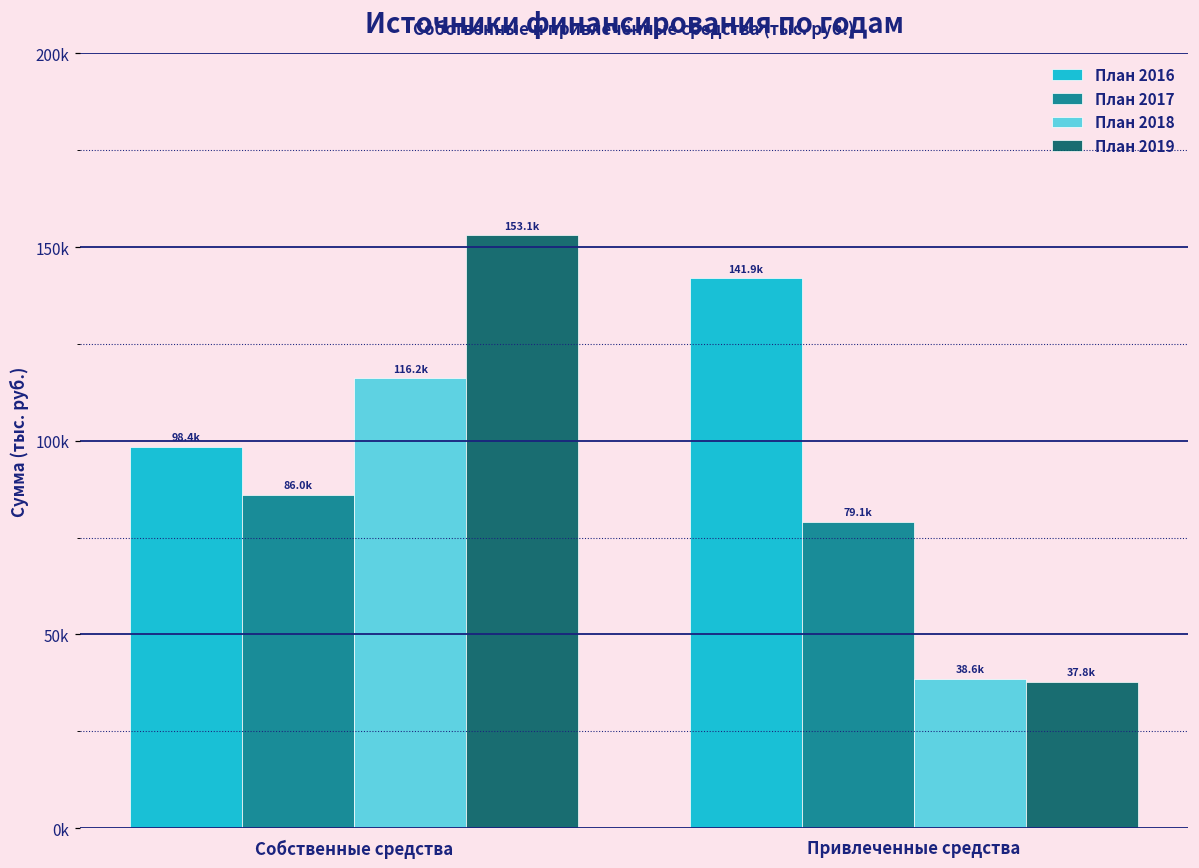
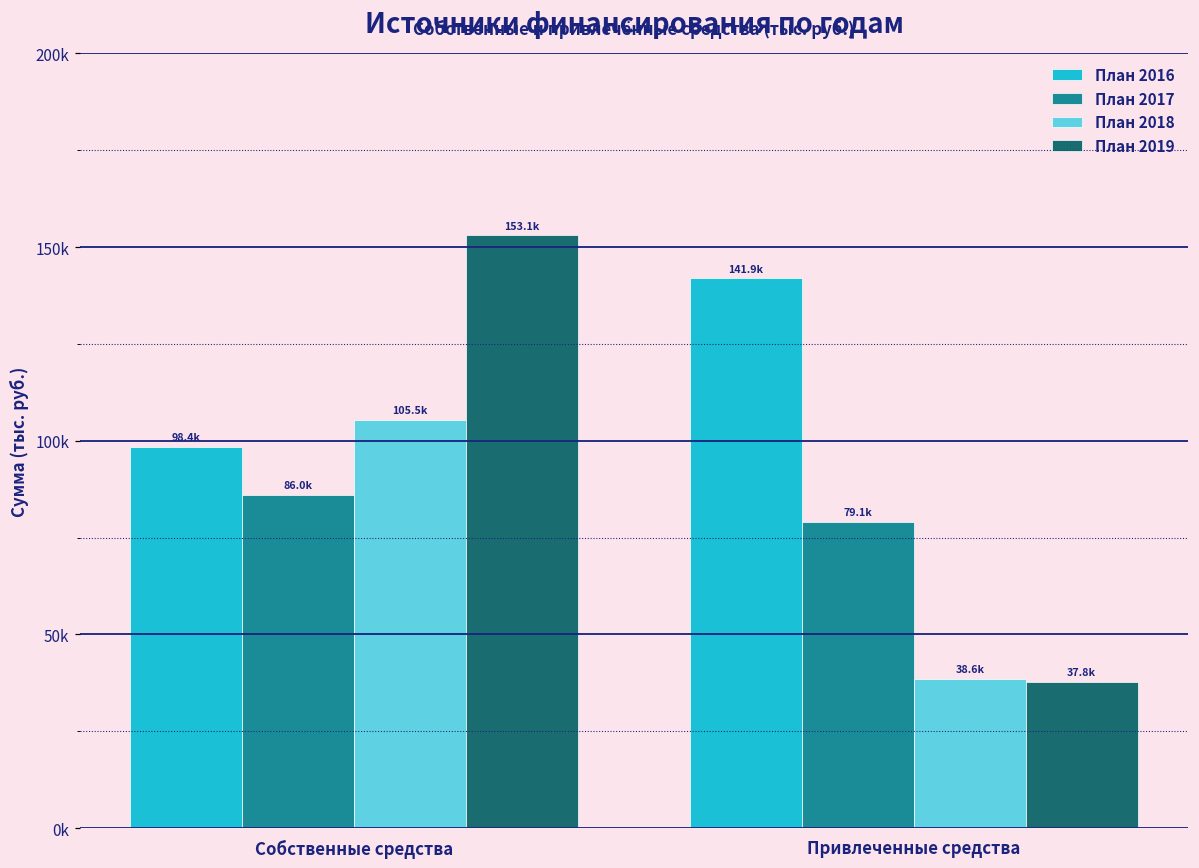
План 2018, Собственные средства: 116.2k -> 105.5k
